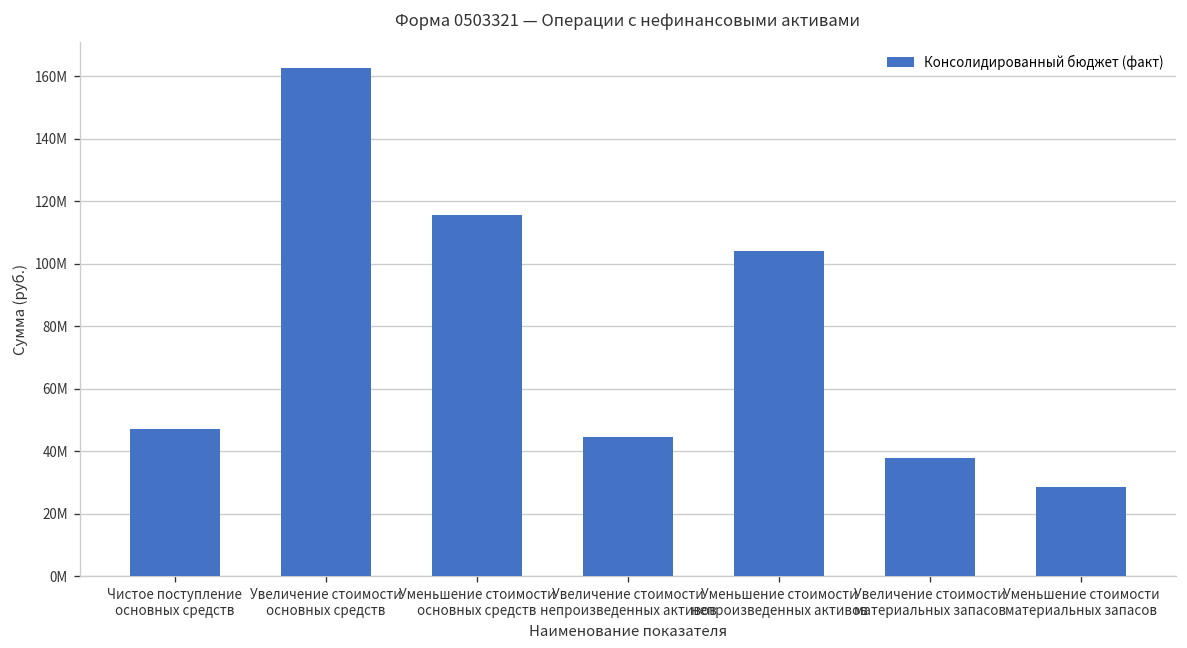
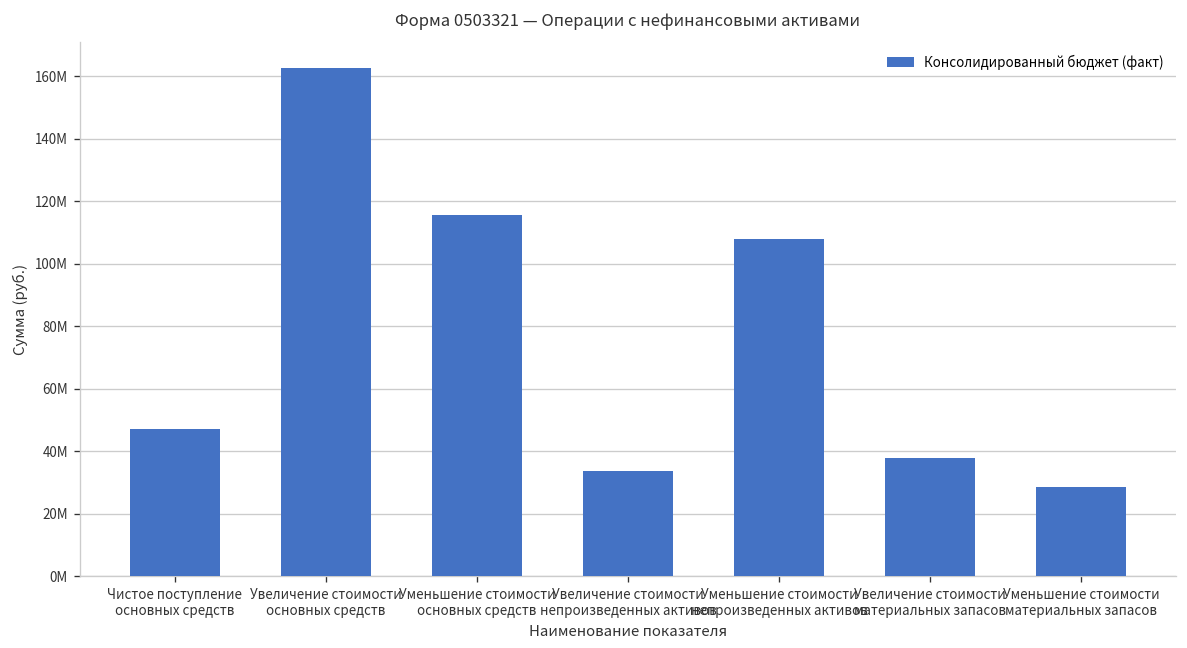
Увеличение стоимости непроизведенных активов: 44000000 -> 34000000
Уменьшение стоимости непроизведенных активов: 104000000 -> 108000000
